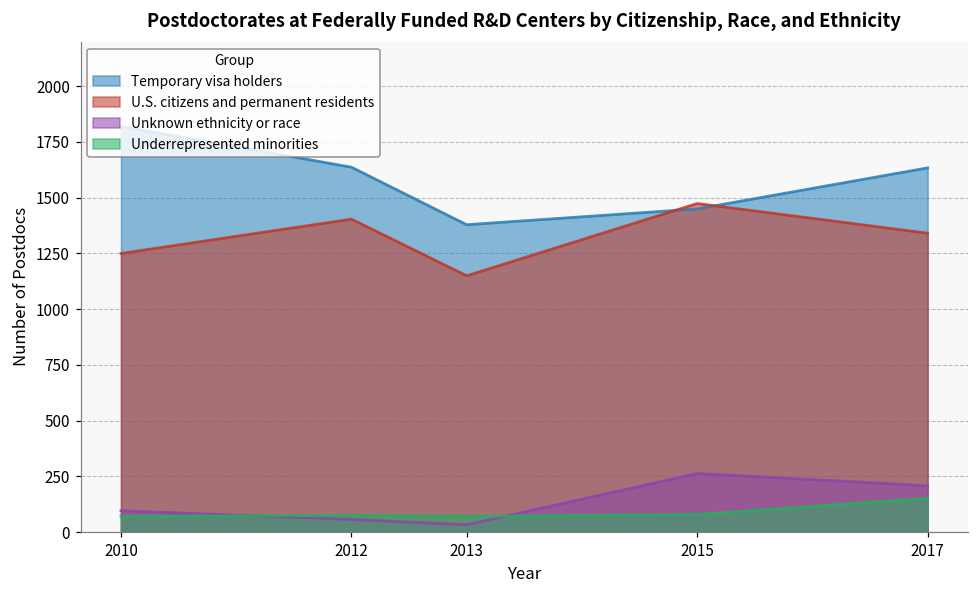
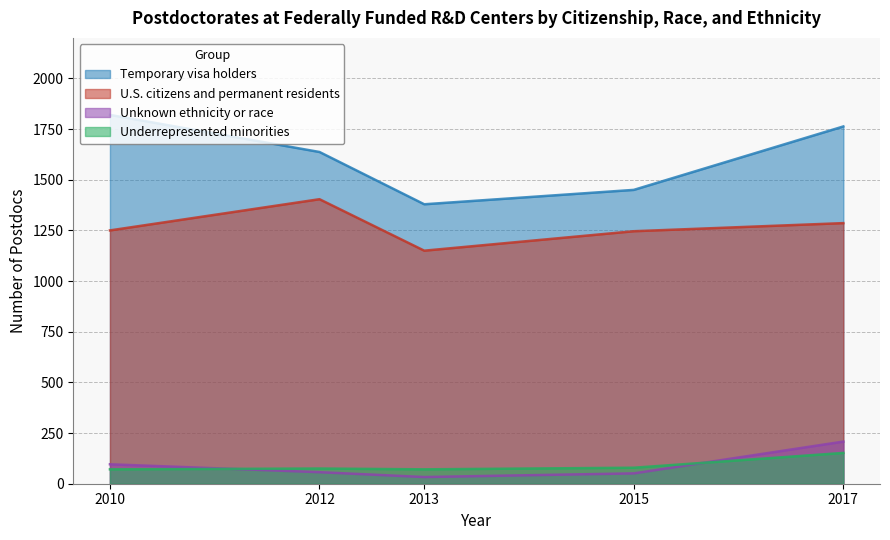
U.S. citizens and permanent residents, 2015: 1470 -> 1250
Unknown ethnicity or race, 2015: 260 -> 50
Temporary visa holders, 2017: 1630 -> 1760
U.S. citizens and permanent residents, 2017: 1340 -> 1290
